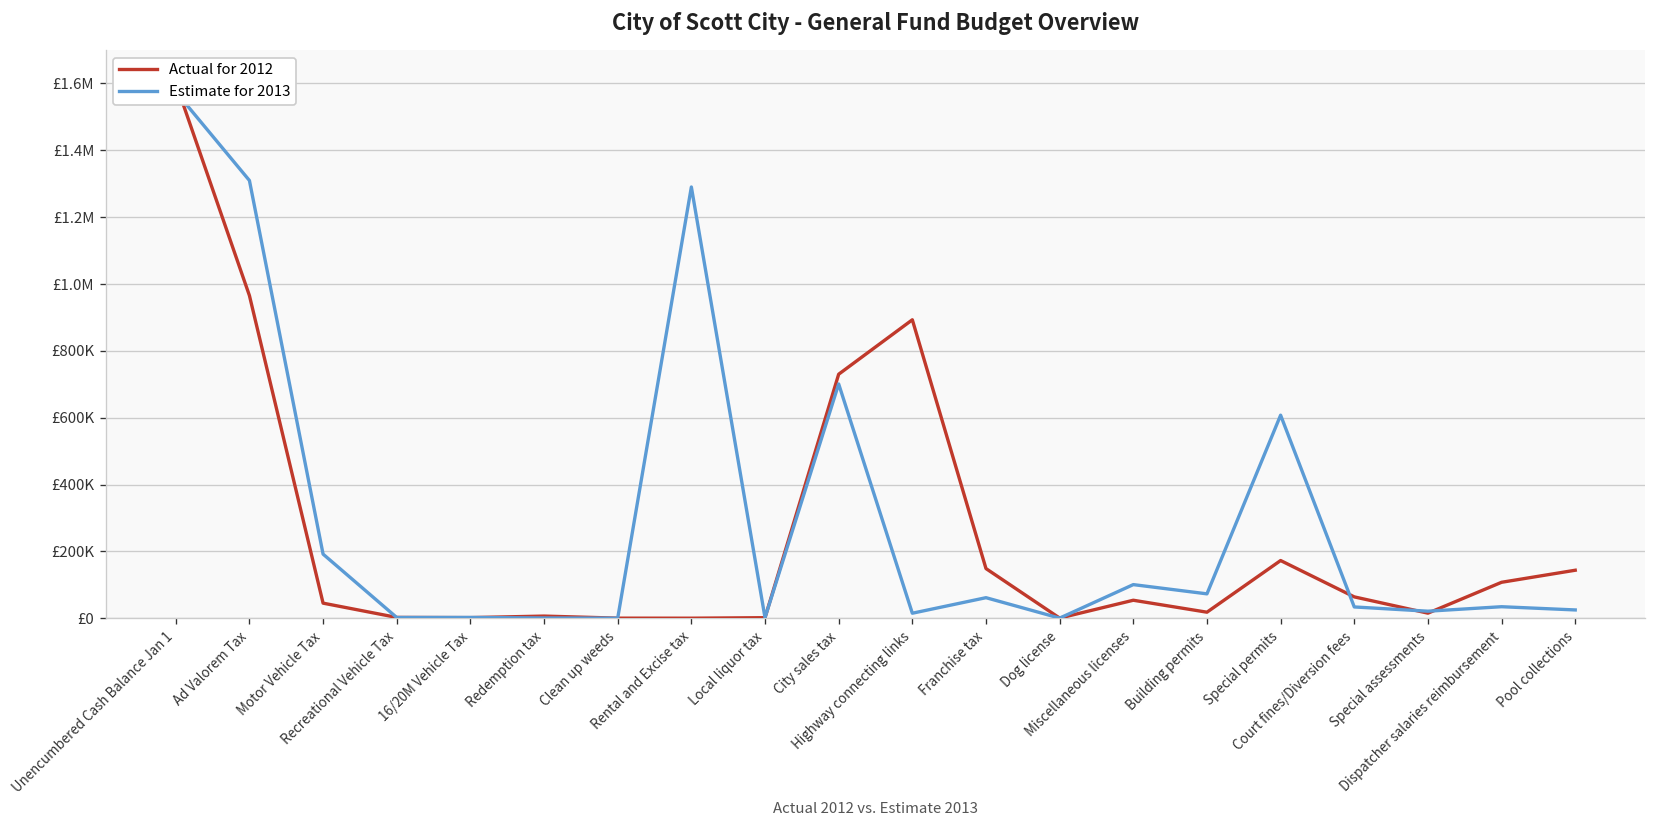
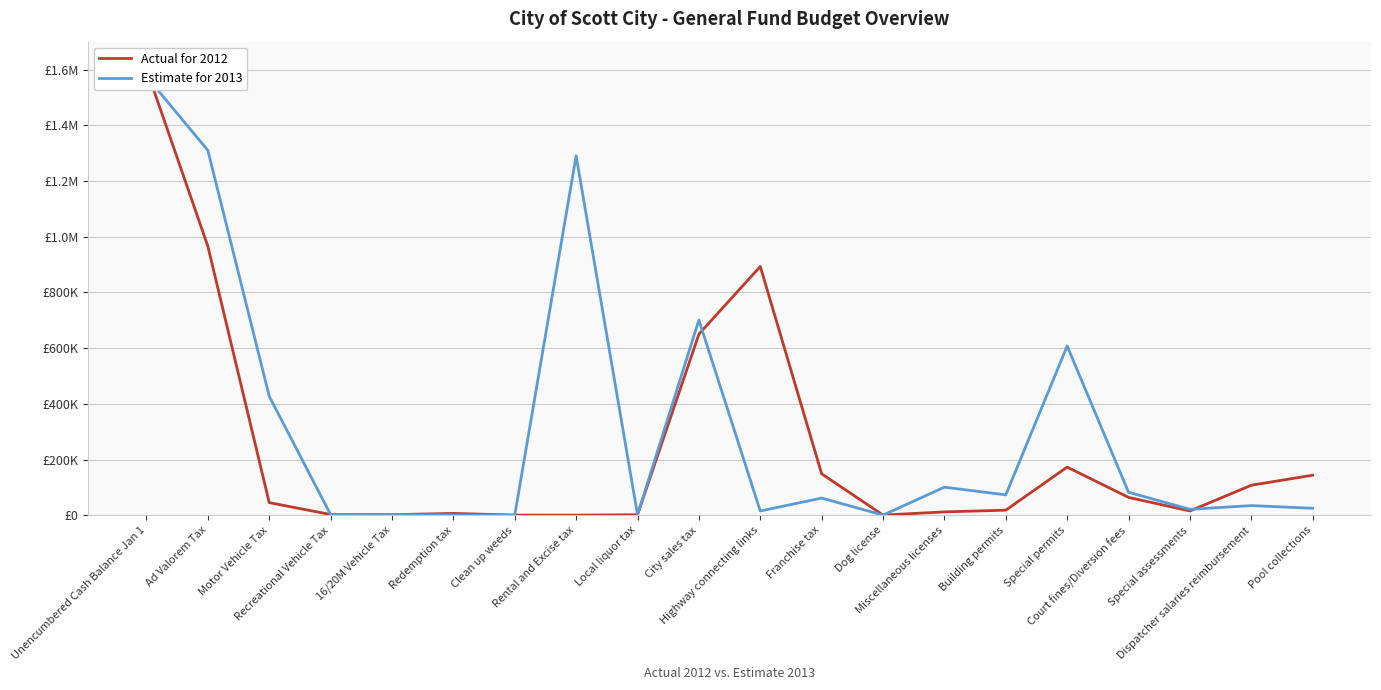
Estimate for 2013, Motor Vehicle Tax: £190000 -> £430000
Actual for 2012, City sales tax: £730000 -> £650000
Actual for 2012, Miscellaneous licenses: £50000 -> £10000
Estimate for 2013, Court fines/Diversion fees: £30000 -> £80000
